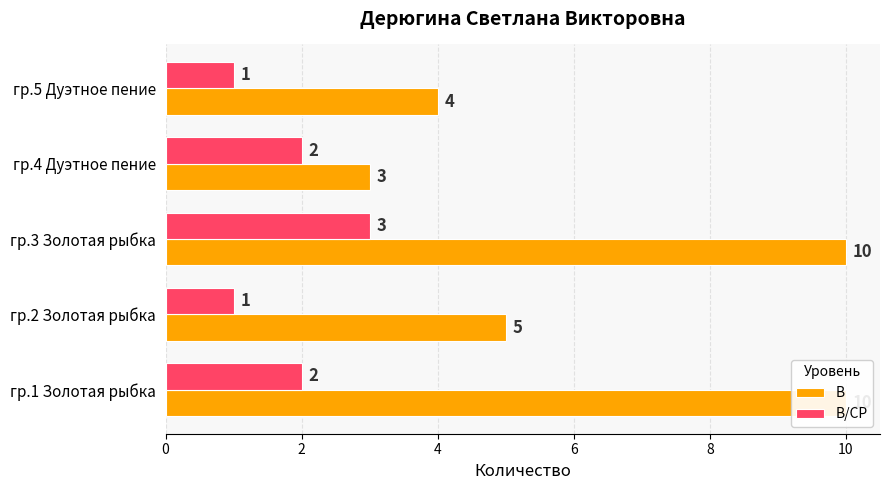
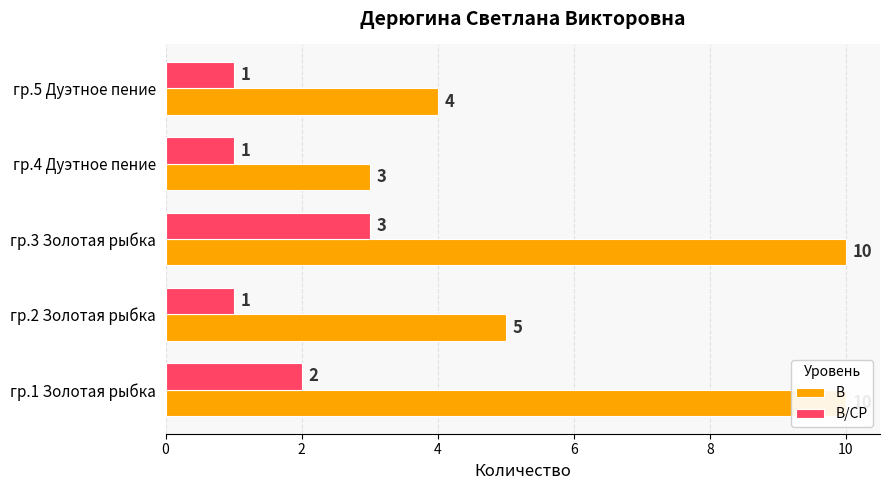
В/СР, гр.4 Дуэтное пение: 2 -> 1
